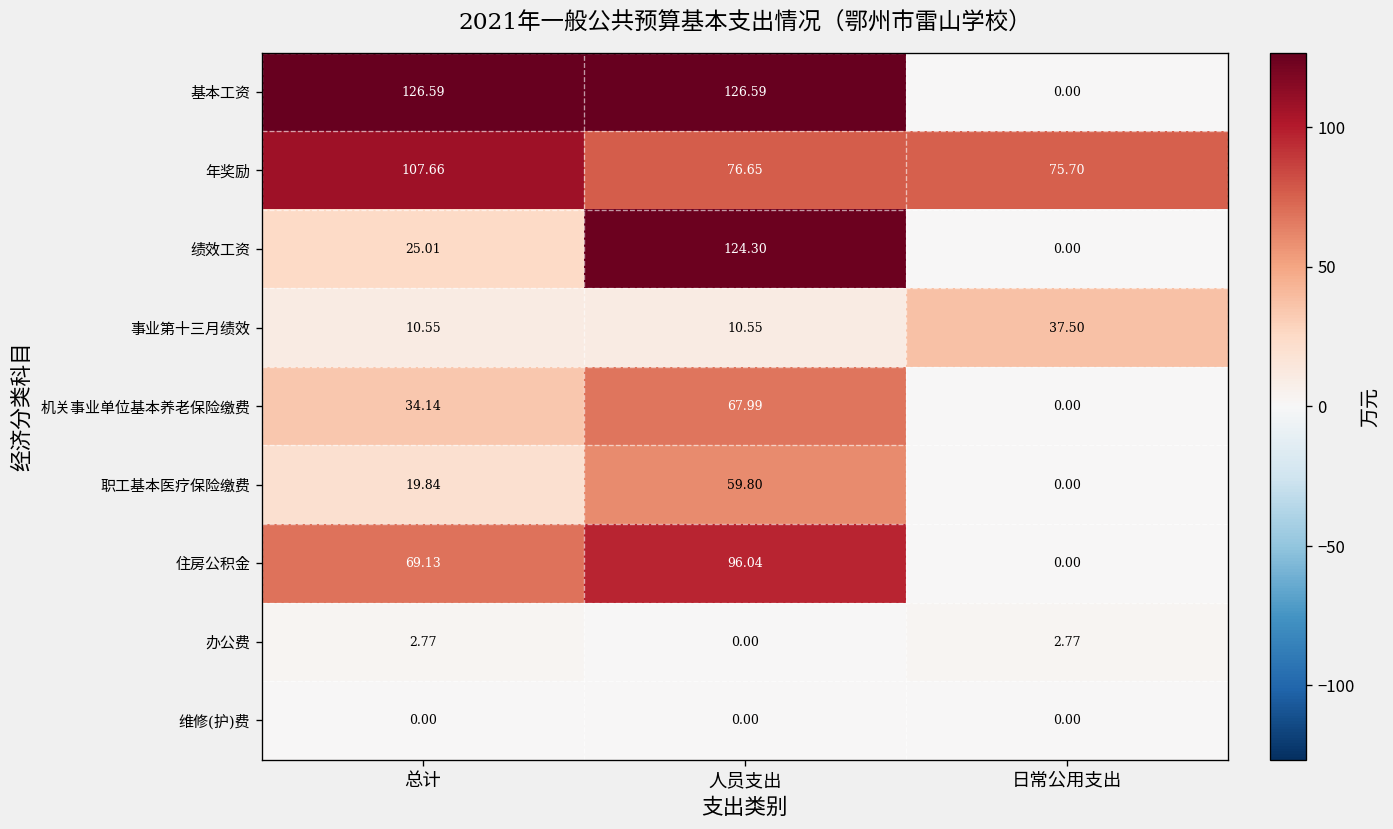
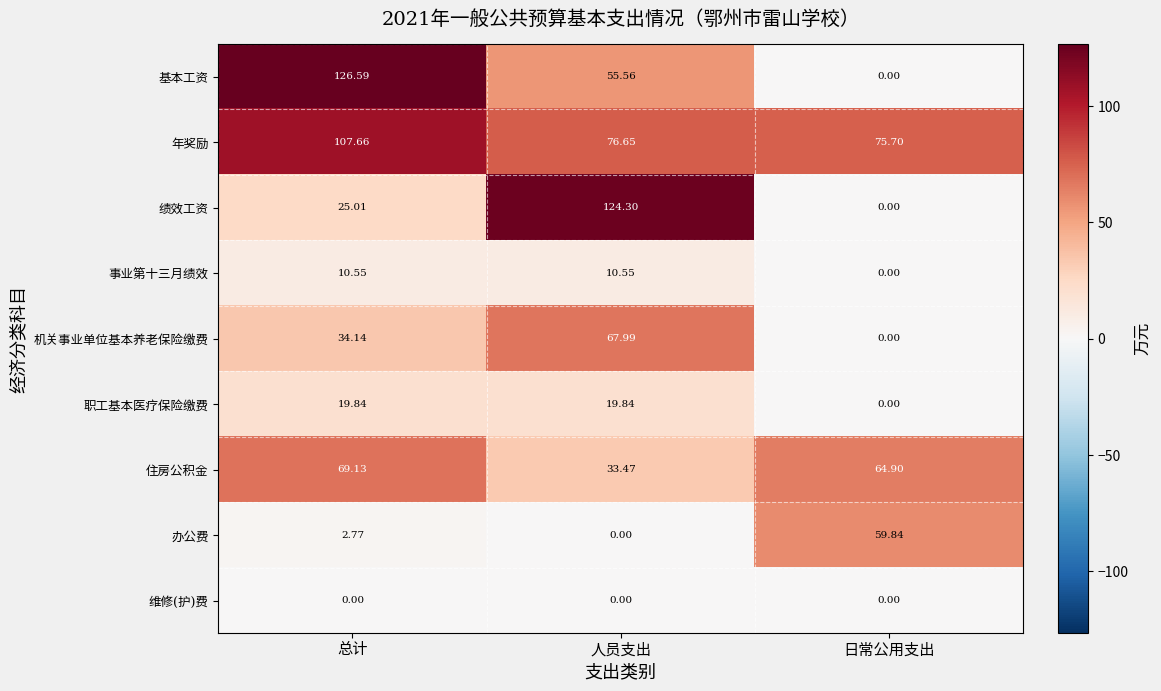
基本工资, 人员支出: 126.59 -> 55.56
事业第十三月绩效, 日常公用支出: 37.50 -> 0.00
职工基本医疗保险缴费, 人员支出: 59.80 -> 19.84
住房公积金, 人员支出: 96.04 -> 33.47
住房公积金, 日常公用支出: 0.00 -> 64.90
办公费, 日常公用支出: 2.77 -> 59.84
